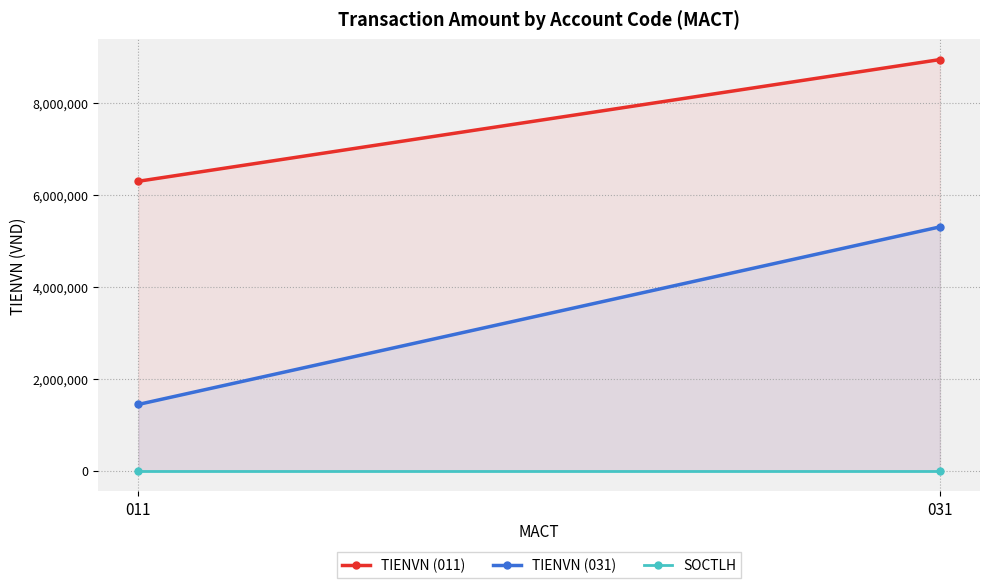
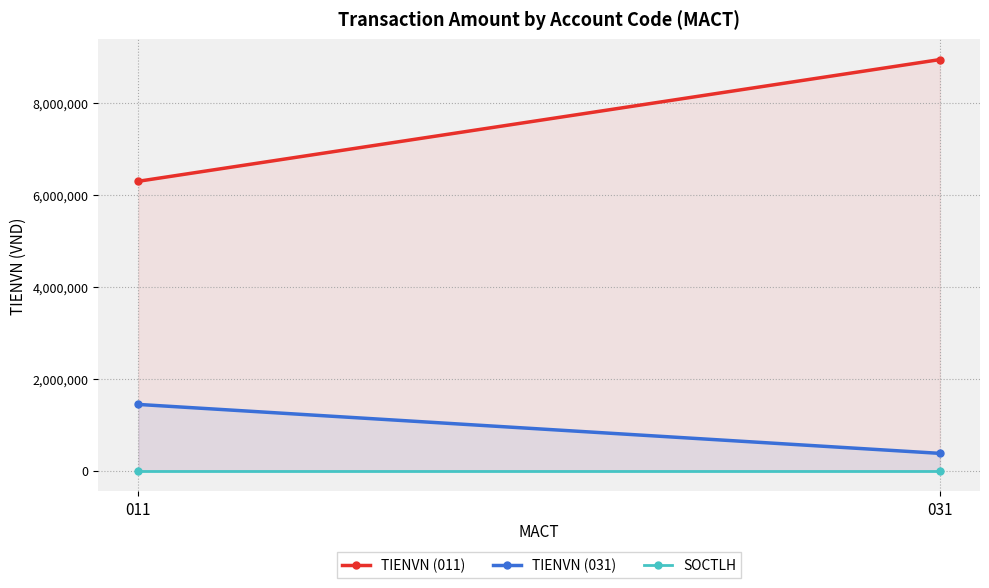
TIENVN (031), 031: 5,300,000 -> 400,000
